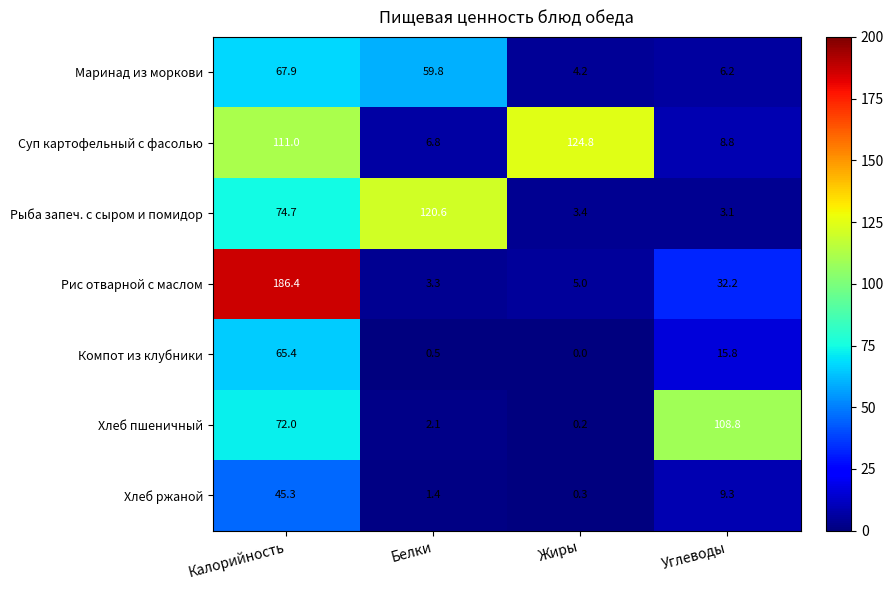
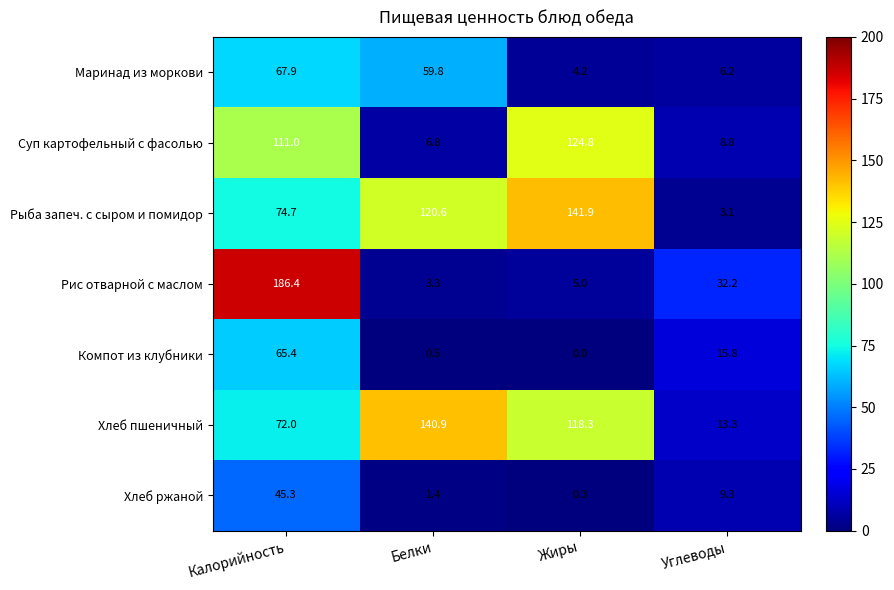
Рыба запеч. с сыром и помидор, Жиры: 3.4 -> 141.9
Хлеб пшеничный, Белки: 2.1 -> 140.9
Хлеб пшеничный, Жиры: 0.2 -> 118.3
Хлеб пшеничный, Углеводы: 108.8 -> 13.3
